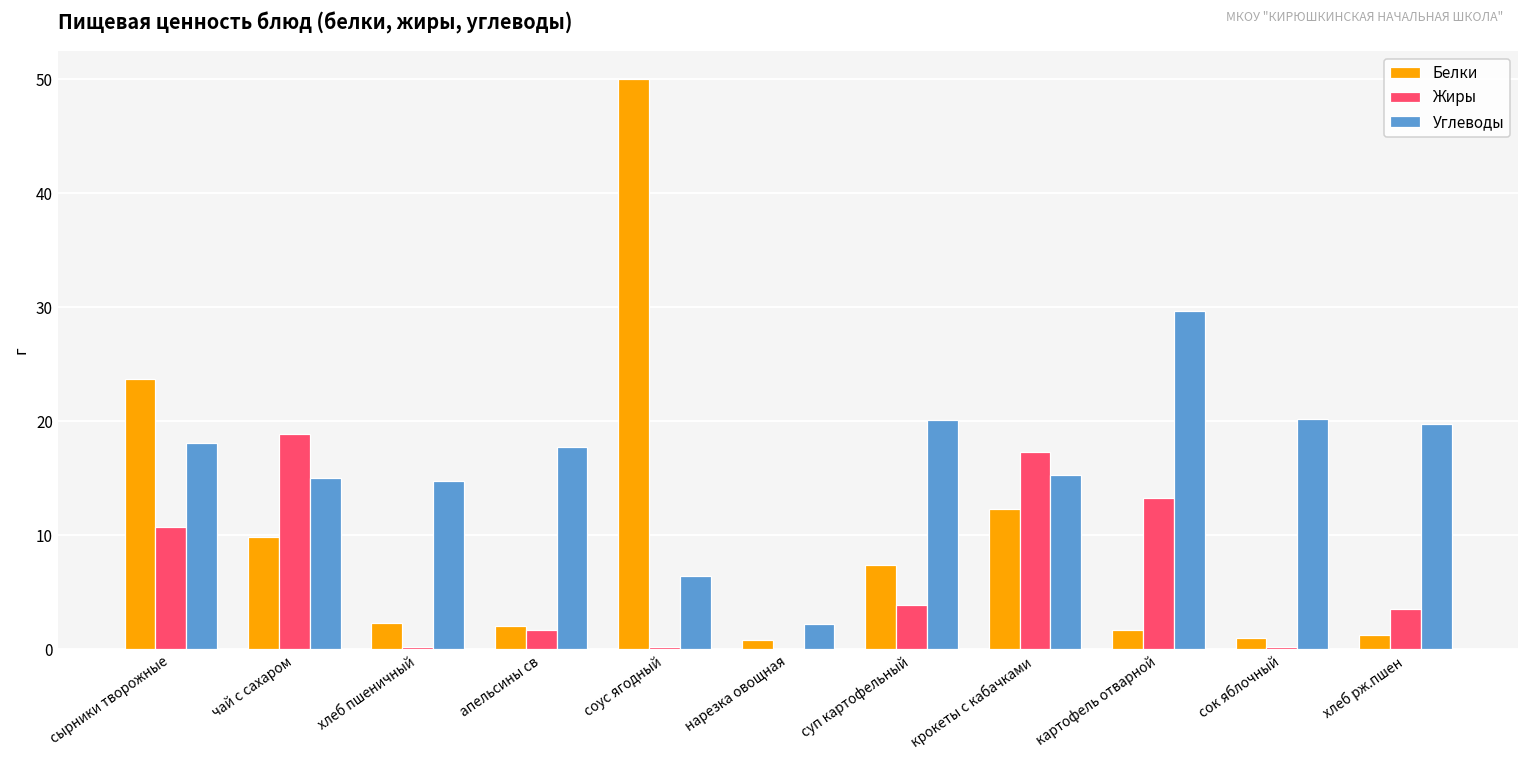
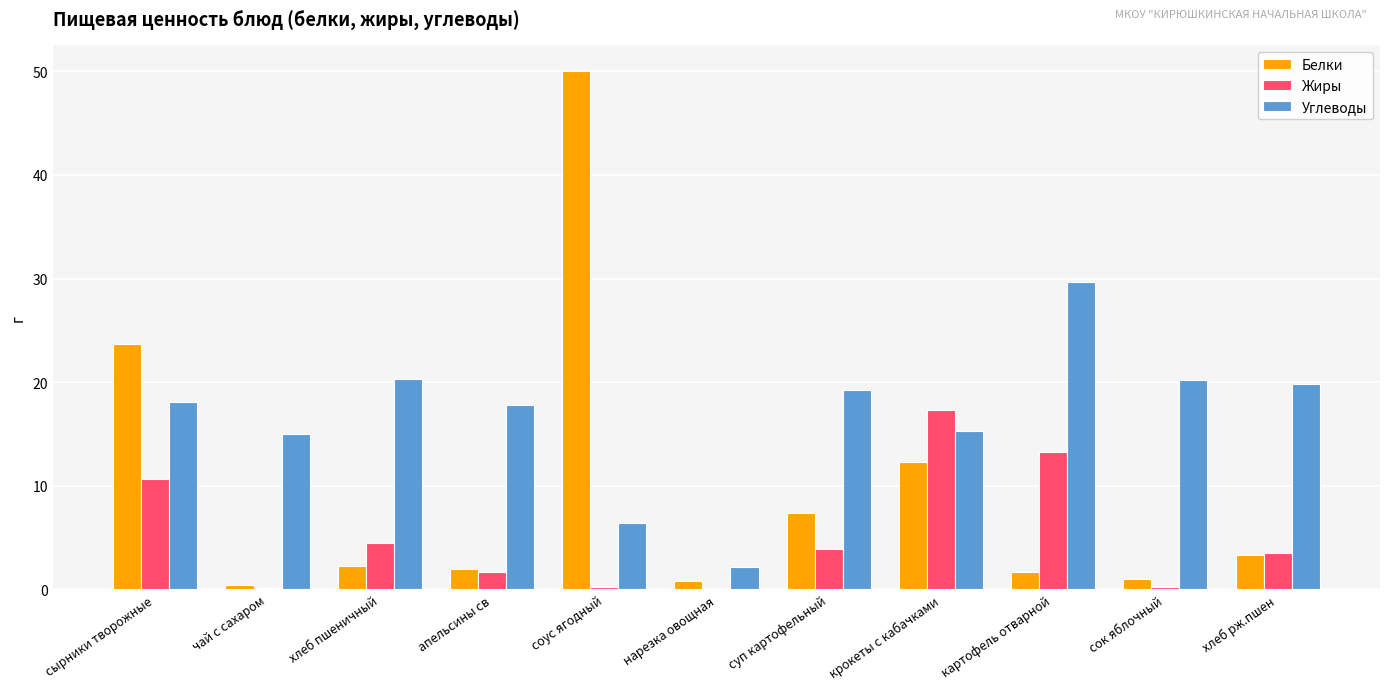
Белки, чай с сахаром: 9.9 -> 0.4
Жиры, чай с сахаром: 18.9 -> 0.1
Жиры, хлеб пшеничный: 0.2 -> 4.5
Углеводы, хлеб пшеничный: 14.8 -> 20.3
Углеводы, суп картофельный: 20.1 -> 19.2
Белки, хлеб рж.пшен: 1.3 -> 3.3
